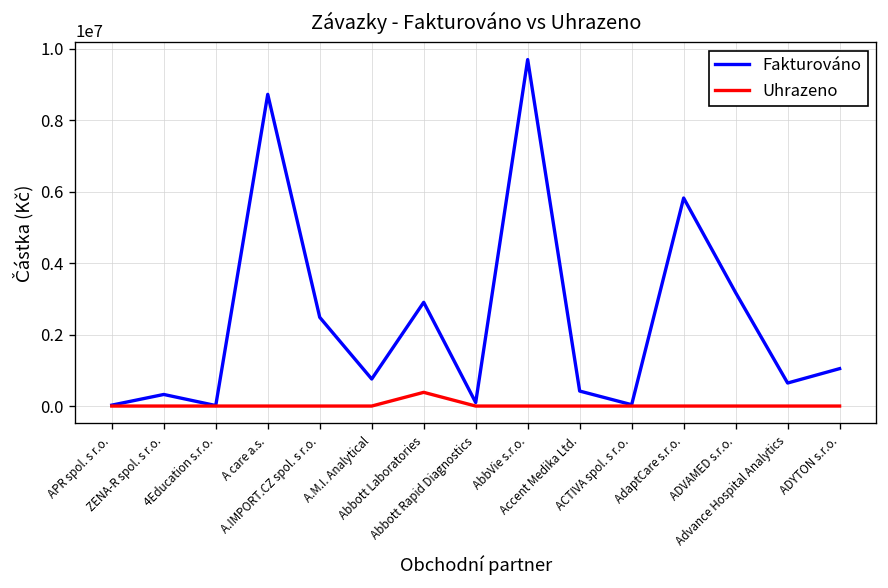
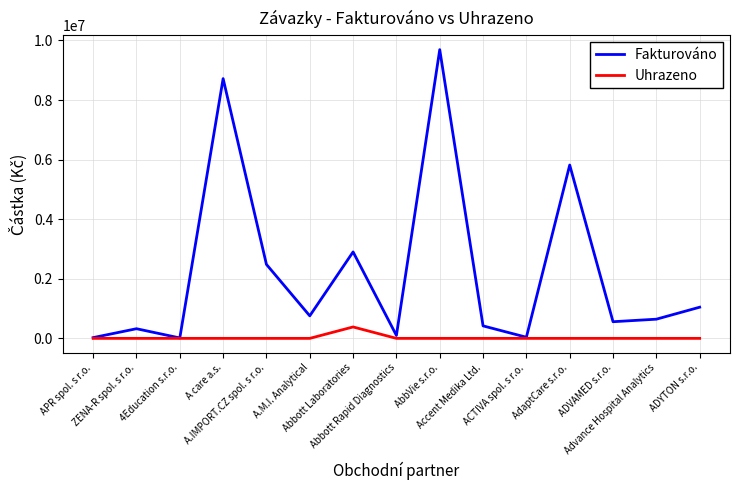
Fakturováno, ADVAMED s.r.o.: 3200000 -> 600000
